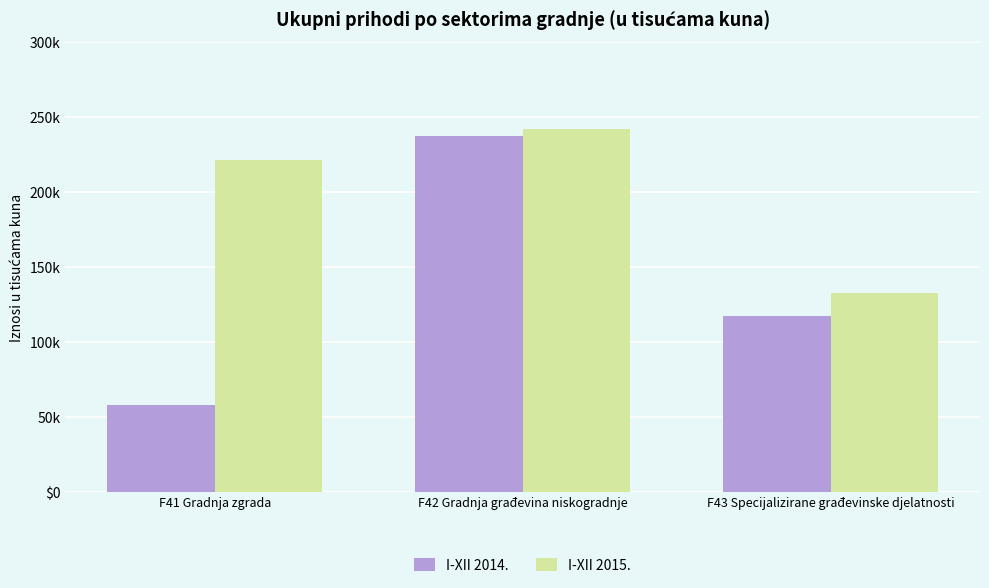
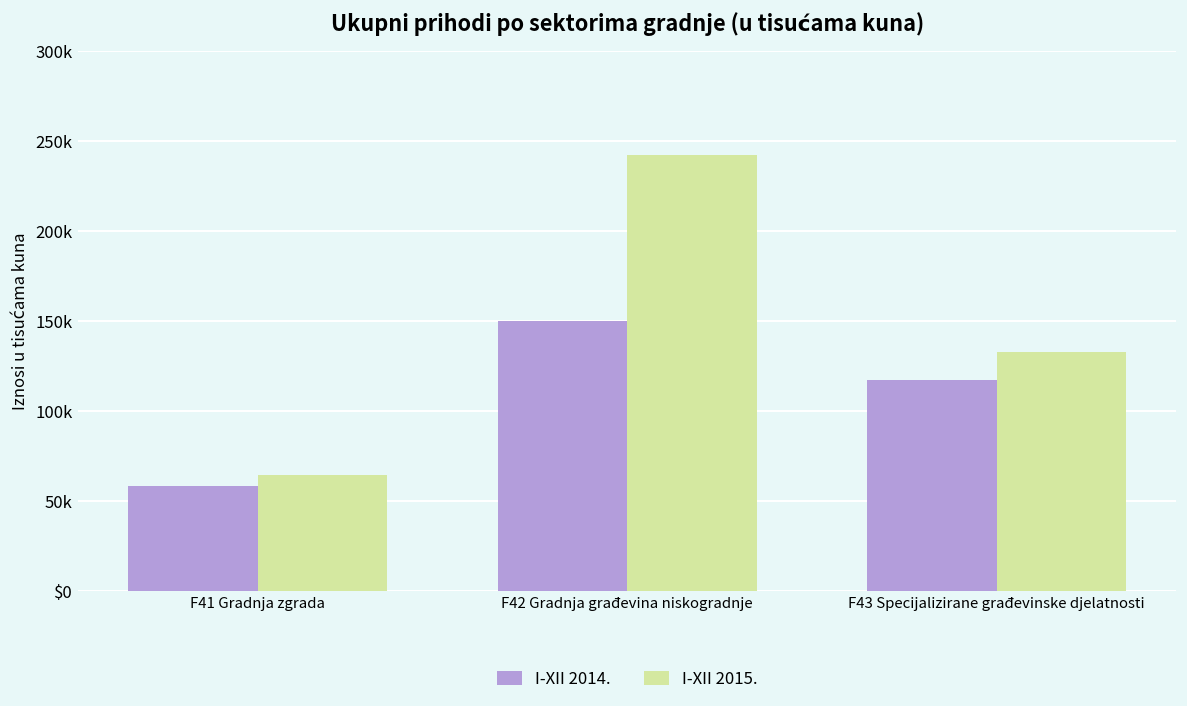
I-XII 2015., F41 Gradnja zgrada: 221000 -> 64000
I-XII 2014., F42 Gradnja građevina niskogradnje: 237000 -> 150000
